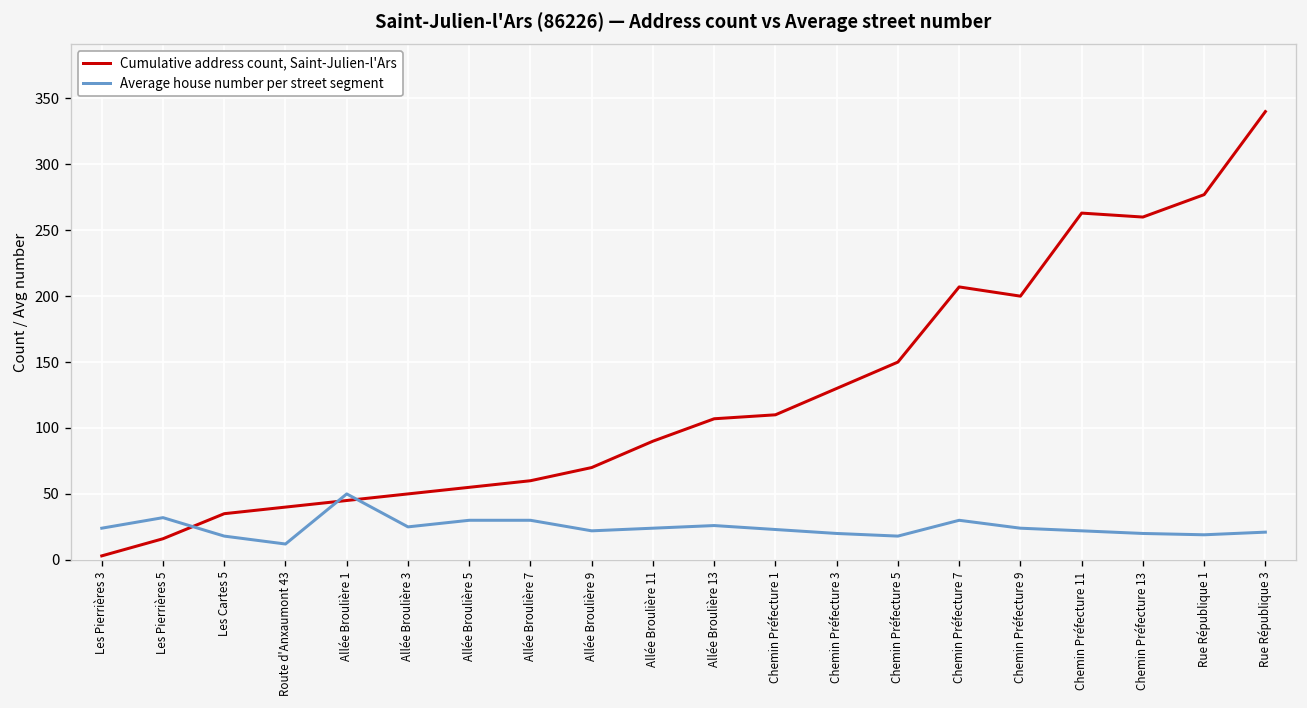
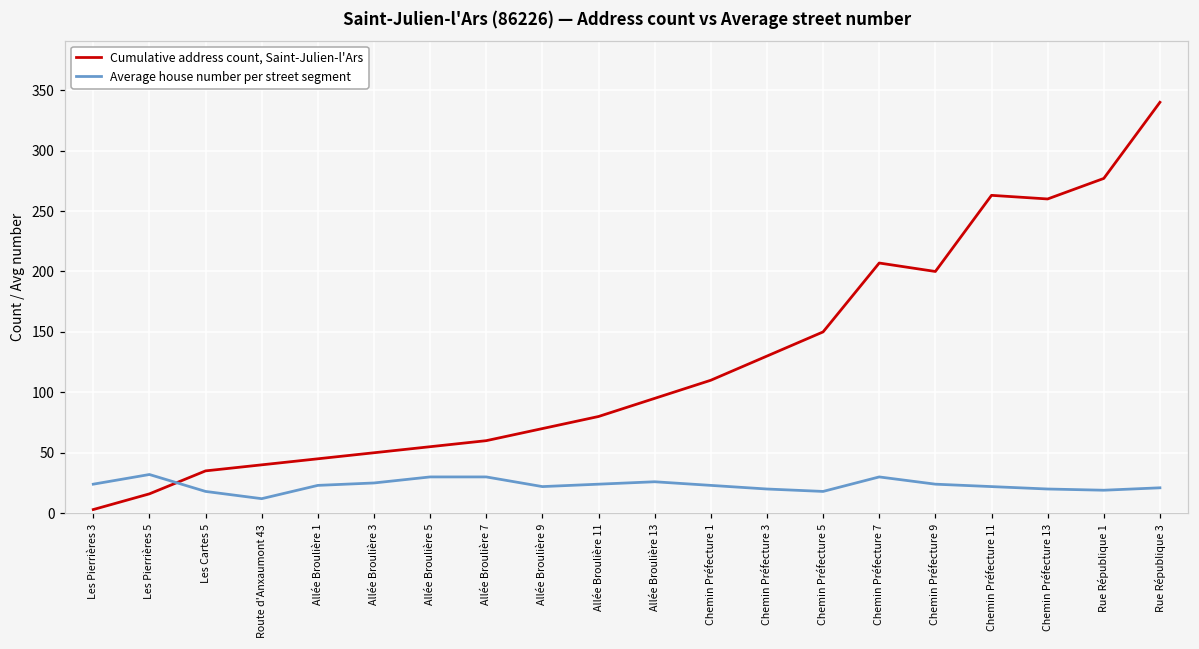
Average house number per street segment, Allée Broulière 1: 50 -> 23
Cumulative address count, Saint-Julien-l'Ars, Allée Broulière 11: 90 -> 80
Cumulative address count, Saint-Julien-l'Ars, Allée Broulière 13: 107 -> 95
